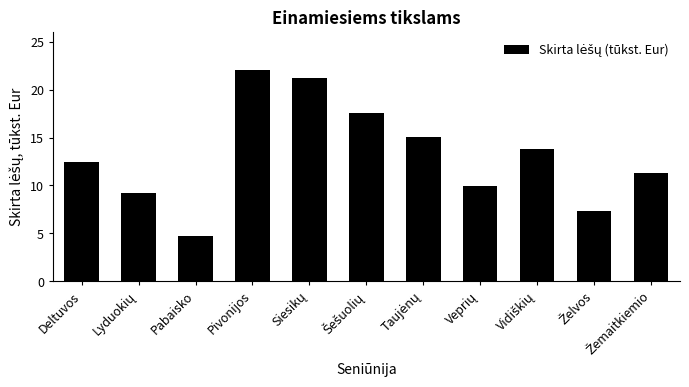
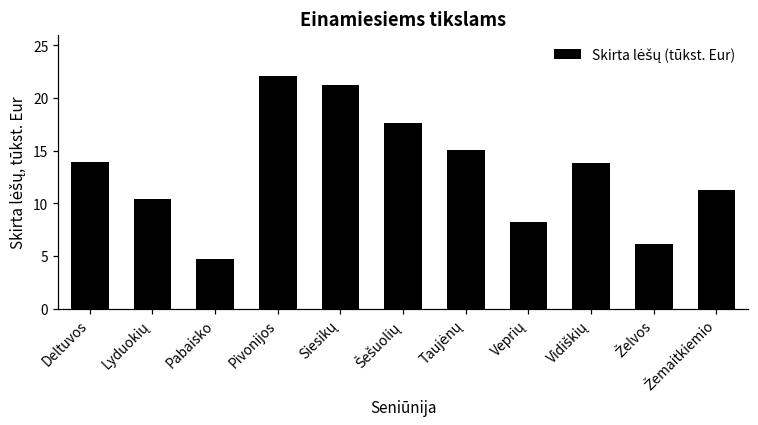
Deltuvos: 12 -> 14
Lyduokių: 9 -> 10
Veprių: 10 -> 8
Želvos: 7 -> 6
